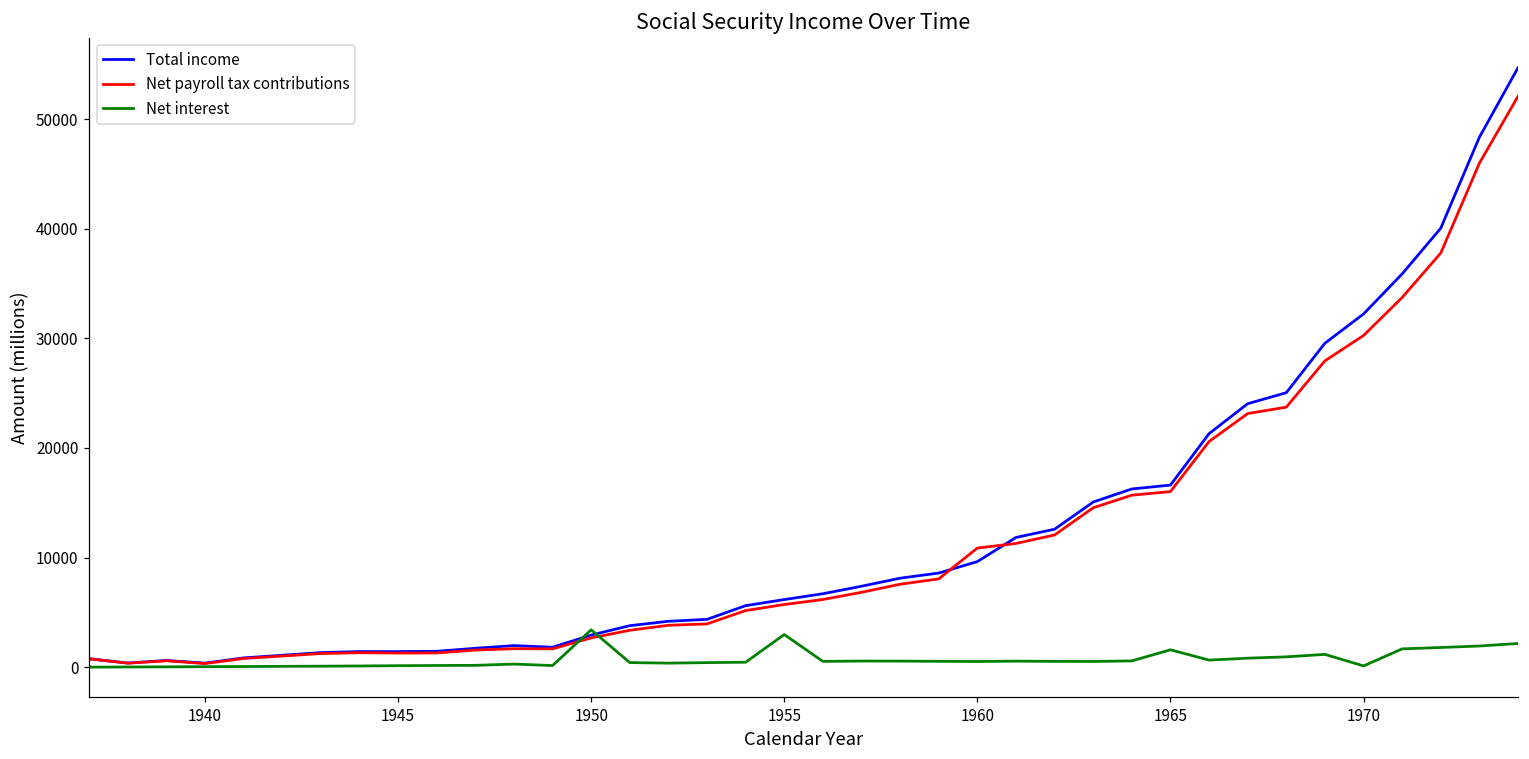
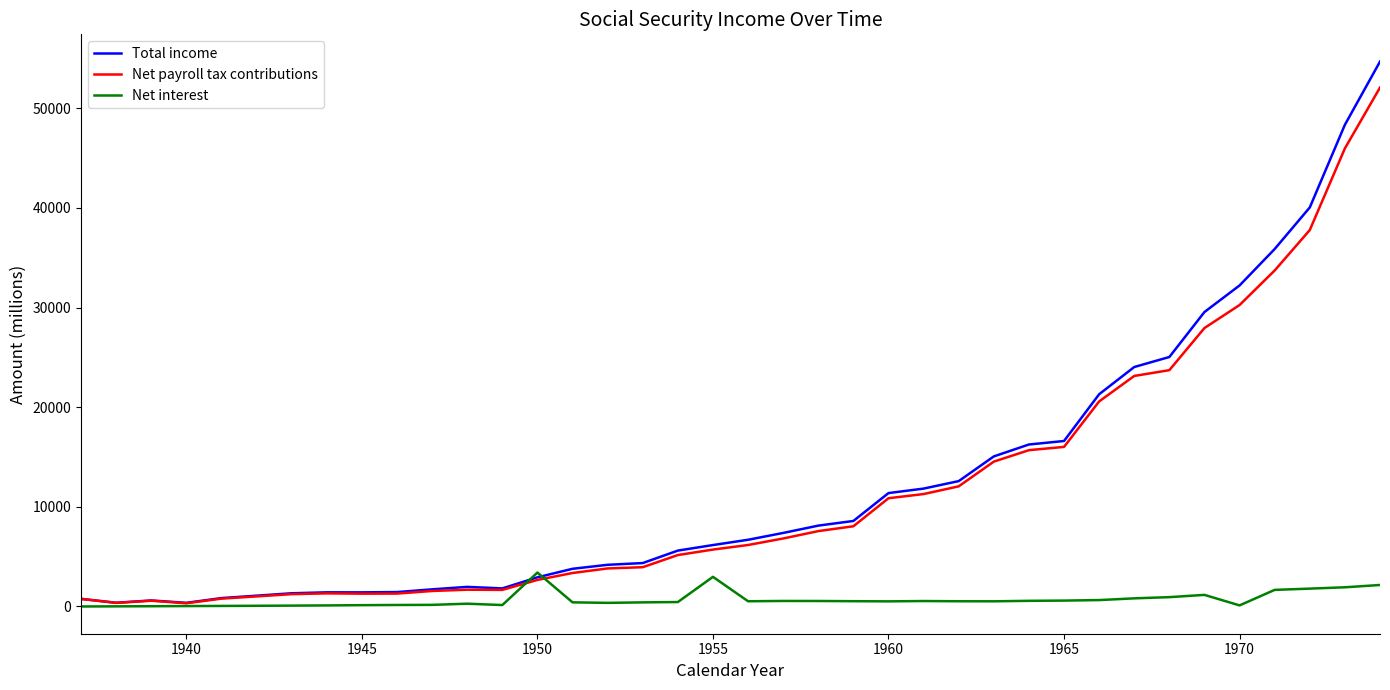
Total income, 1960: 10000 -> 11000
Net interest, 1965: 2000 -> 1000
